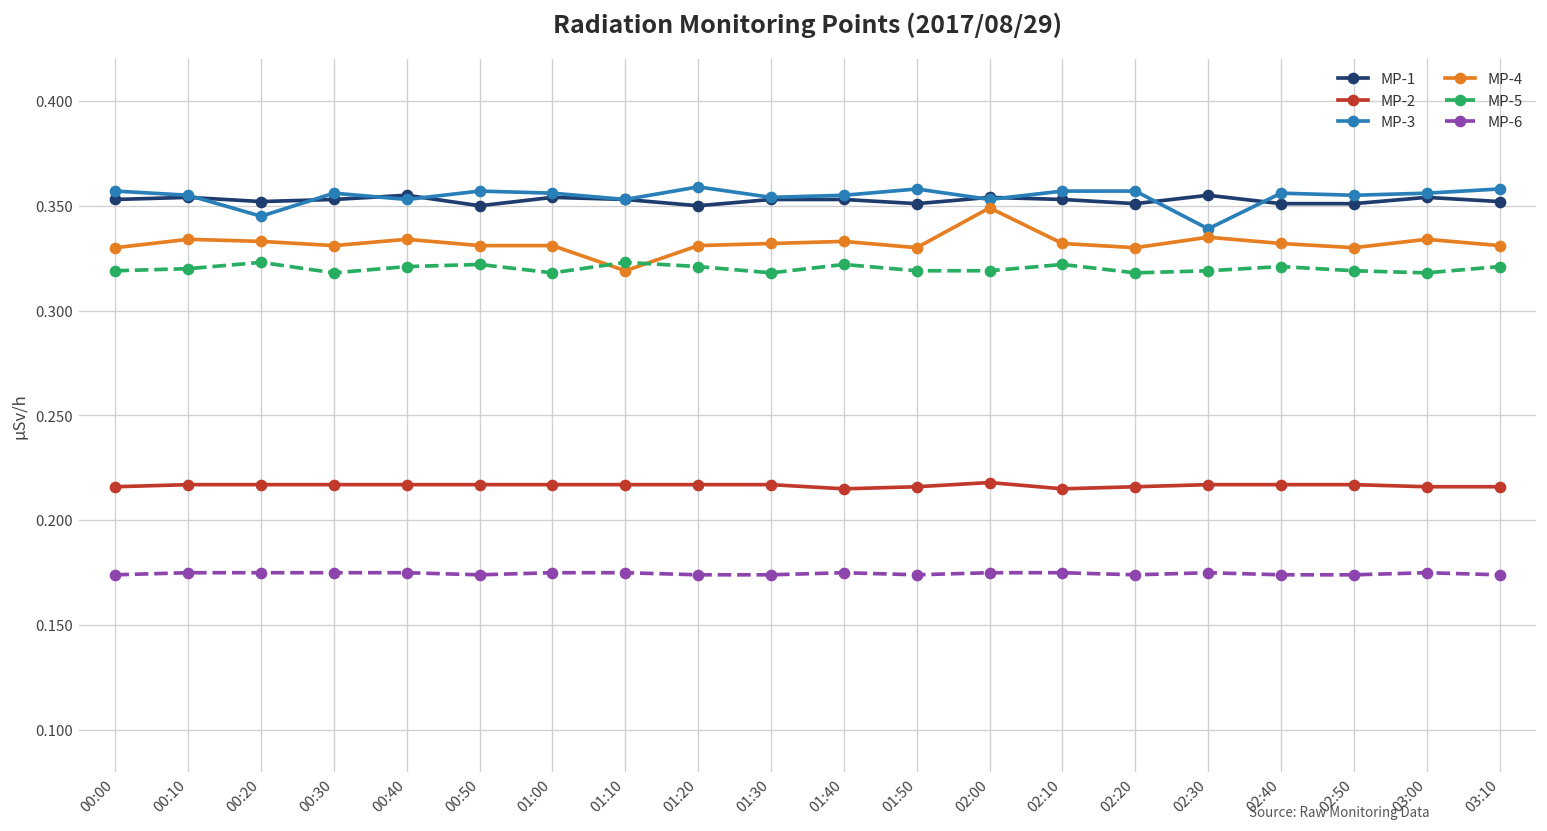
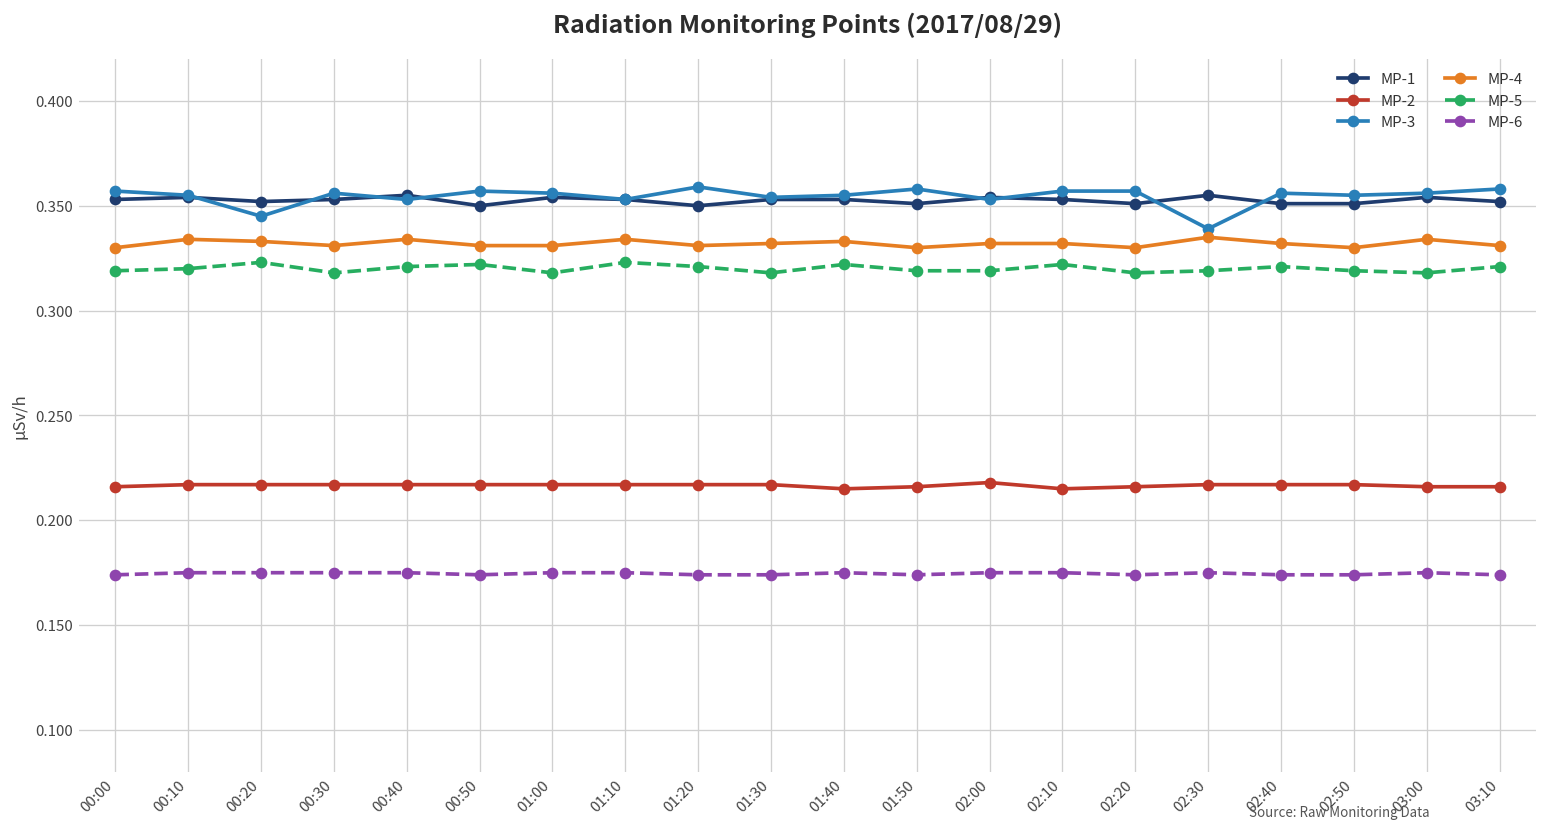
MP-4, 01:10: 0.319 -> 0.334
MP-4, 02:00: 0.349 -> 0.332
